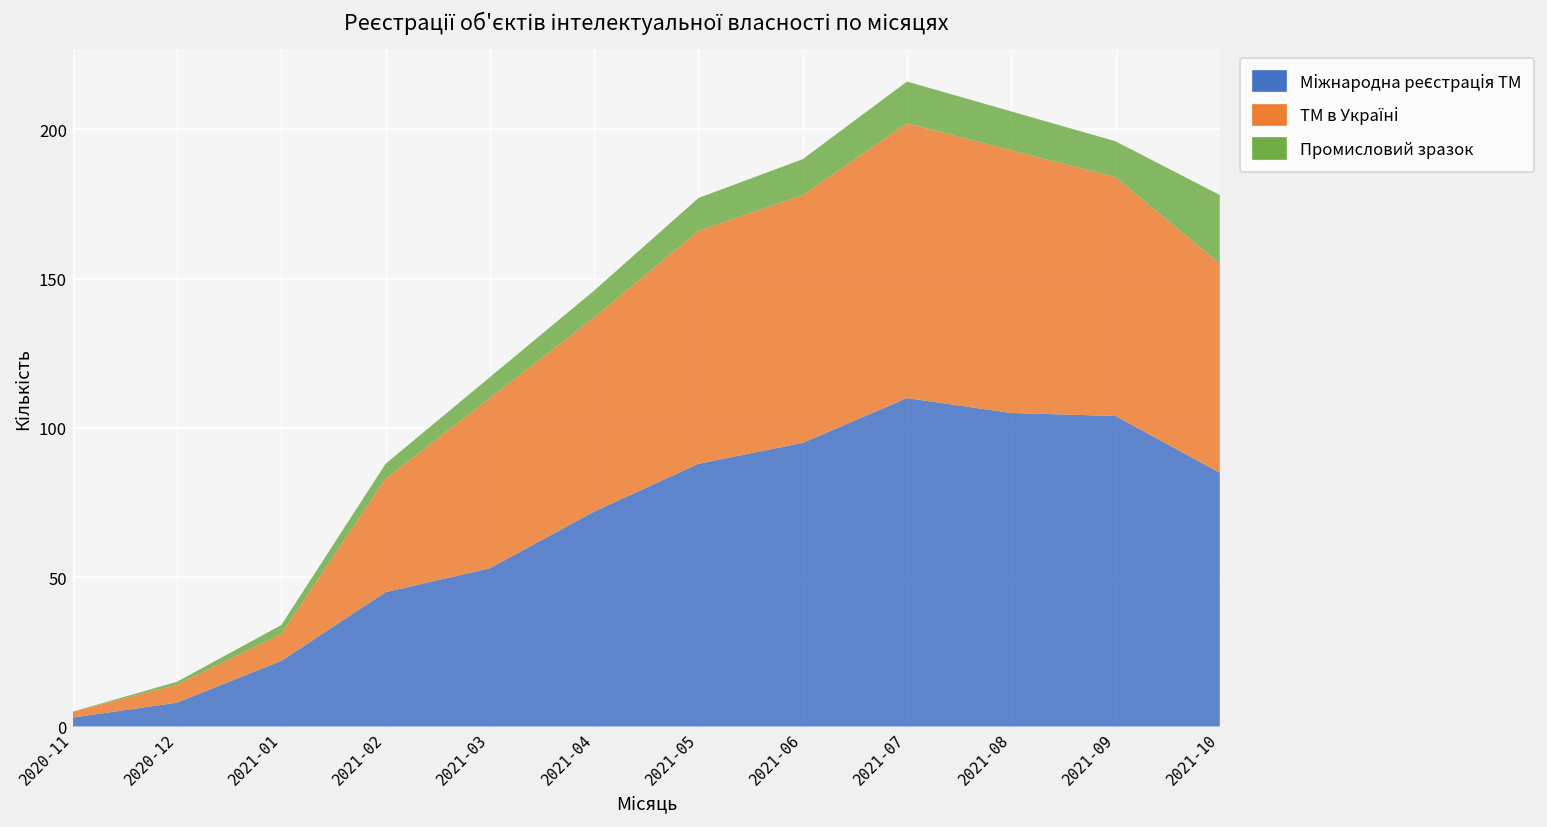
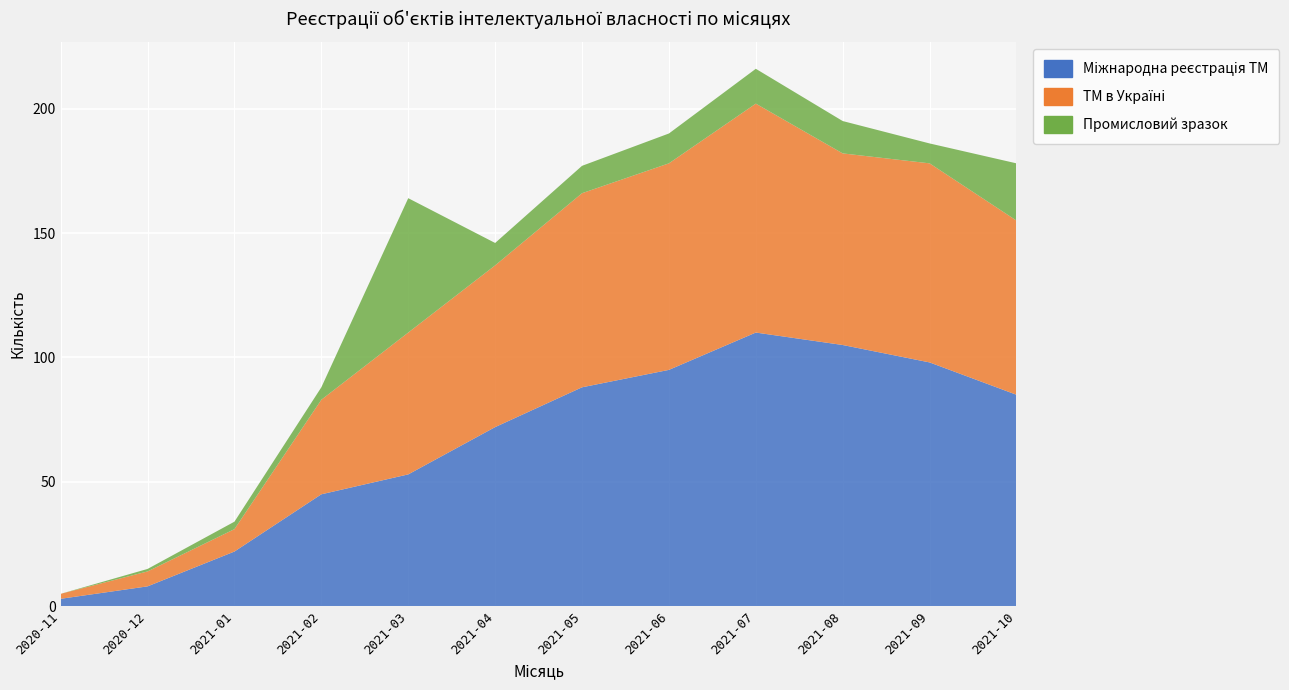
Промисловий зразок, 2021-03: 7 -> 54
ТМ в Україні, 2021-08: 88 -> 77
Міжнародна реєстрація ТМ, 2021-09: 104 -> 98
Промисловий зразок, 2021-09: 12 -> 8
